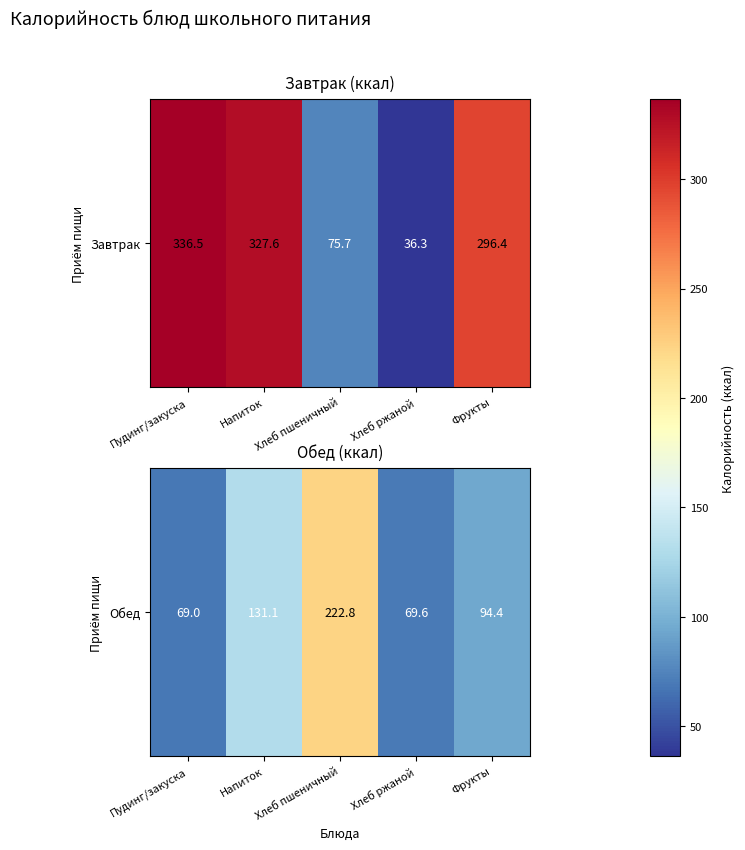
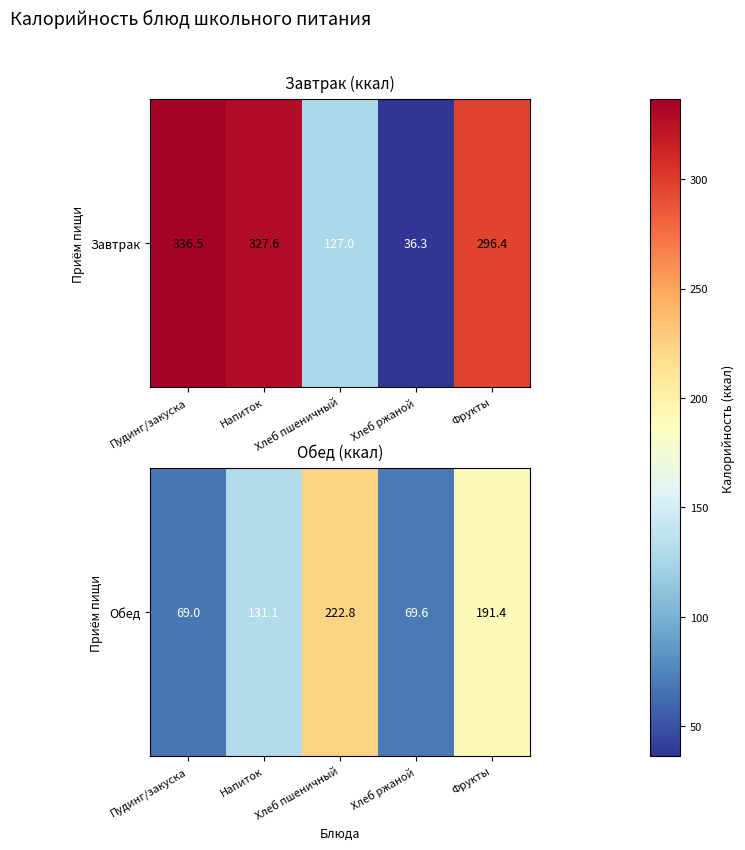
Завтрак (ккал), Завтрак, Хлеб пшеничный: 75.7 -> 127.0
Обед (ккал), Обед, Фрукты: 94.4 -> 191.4
